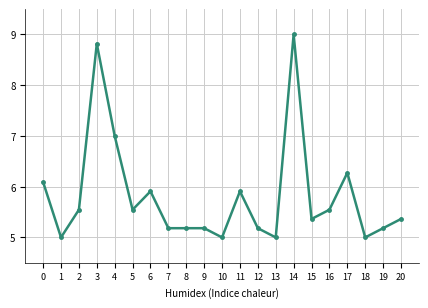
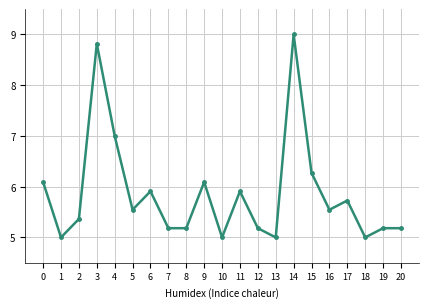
2: 5.5 -> 5.4
9: 5.2 -> 6.1
15: 5.4 -> 6.3
17: 6.3 -> 5.7
20: 5.4 -> 5.2
